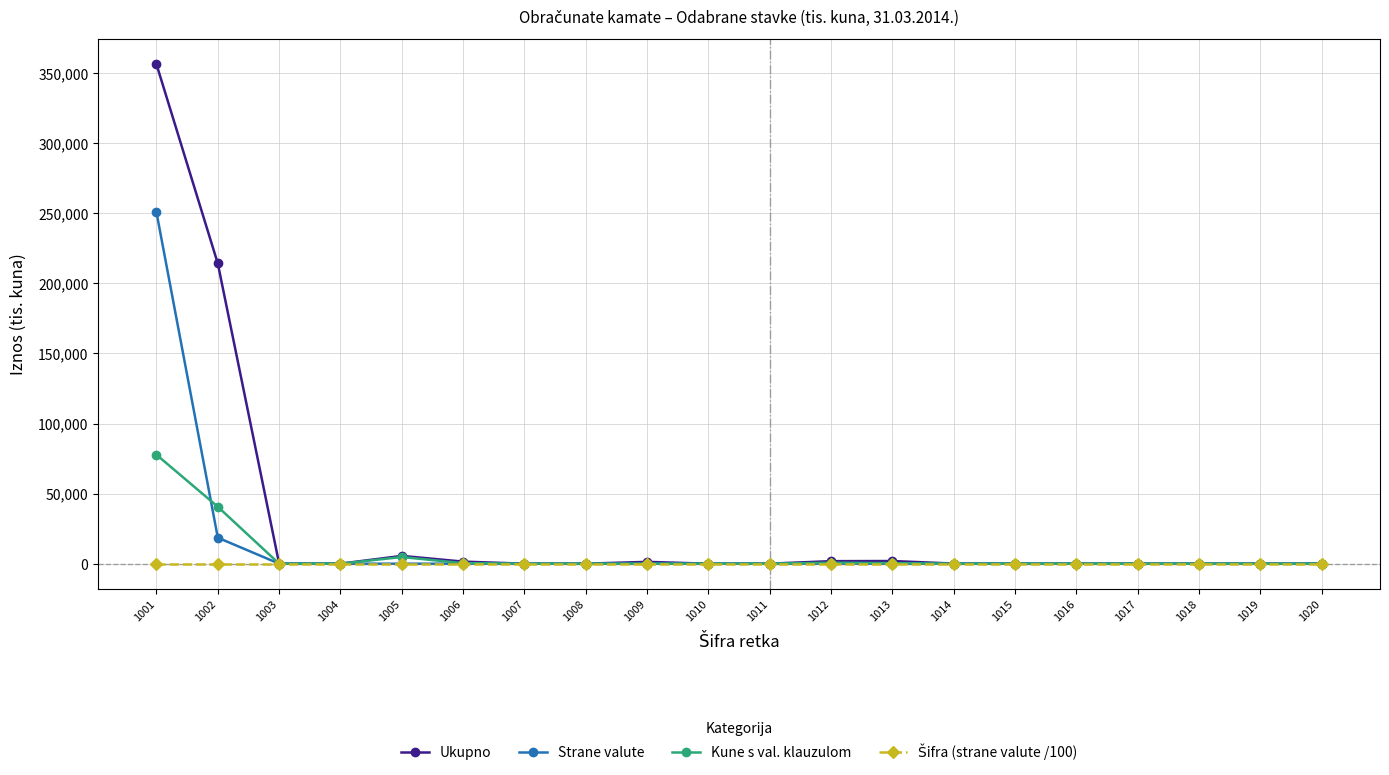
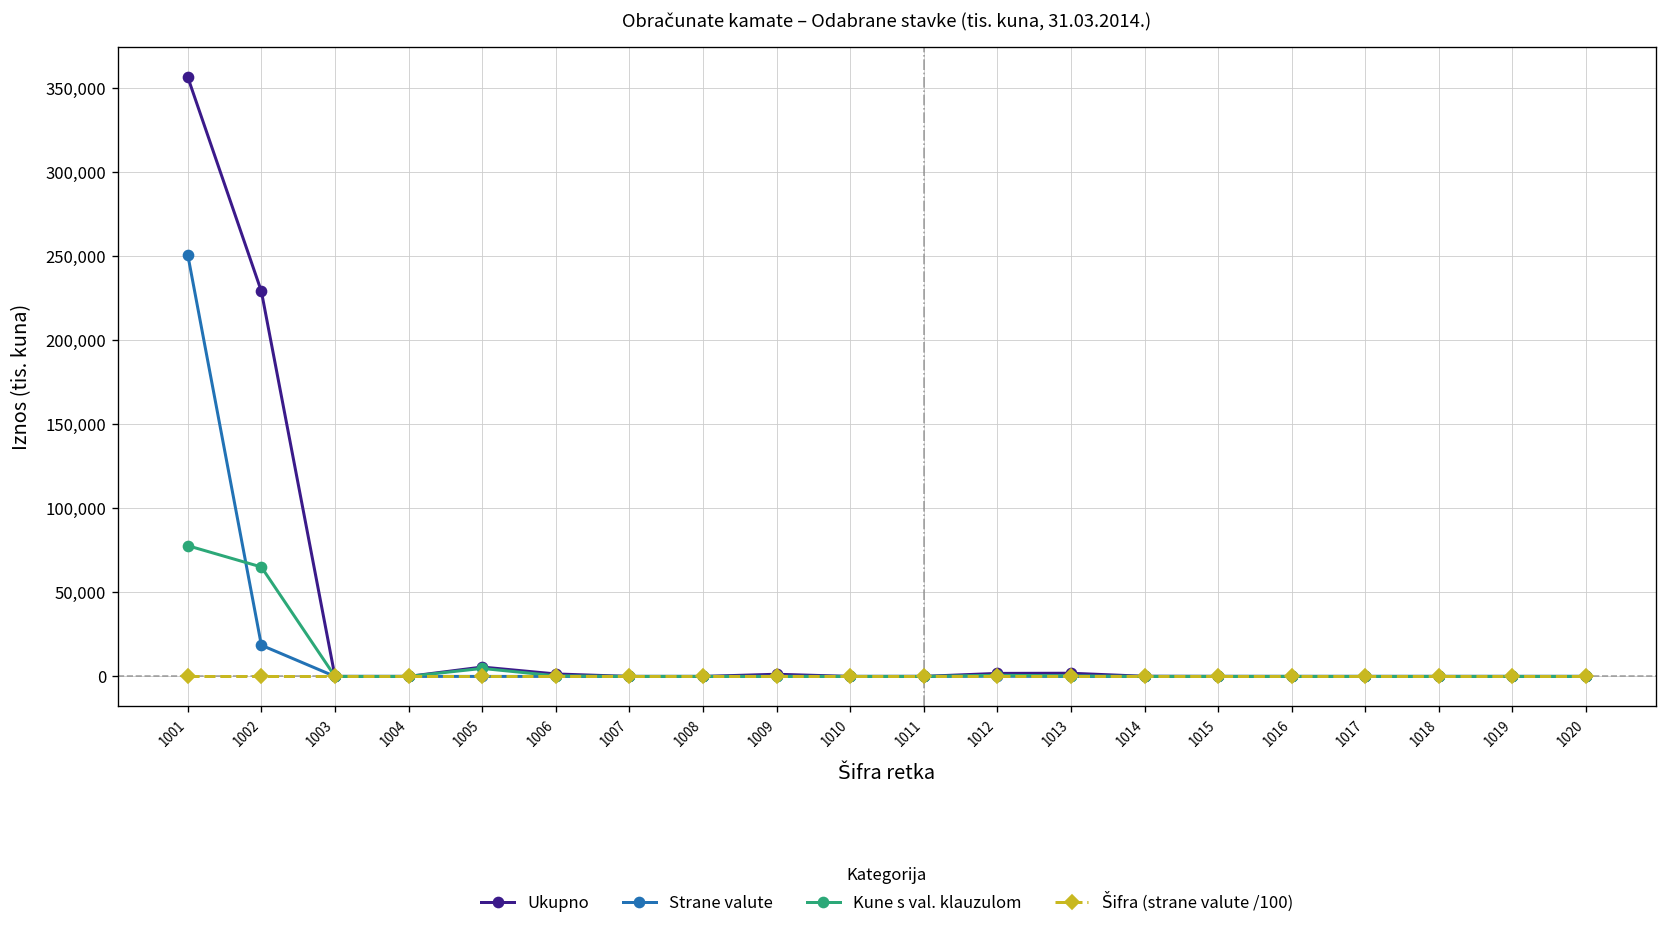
Ukupno, 1002: 214,000 -> 229,000
Kune s val. klauzulom, 1002: 41,000 -> 65,000
